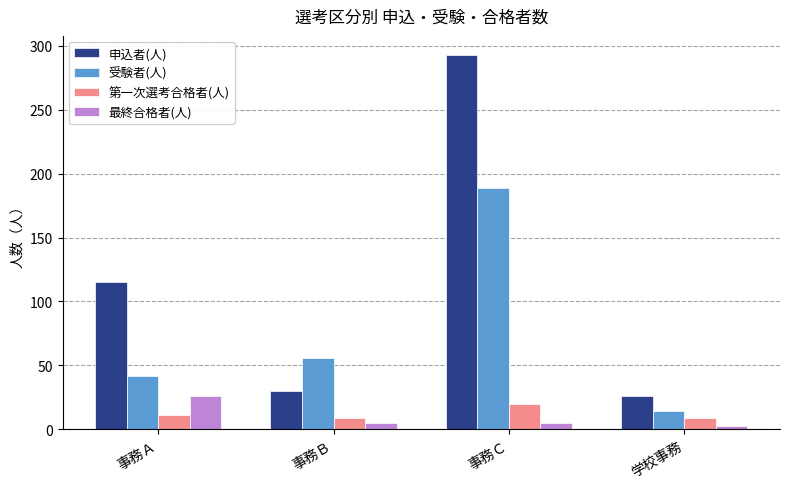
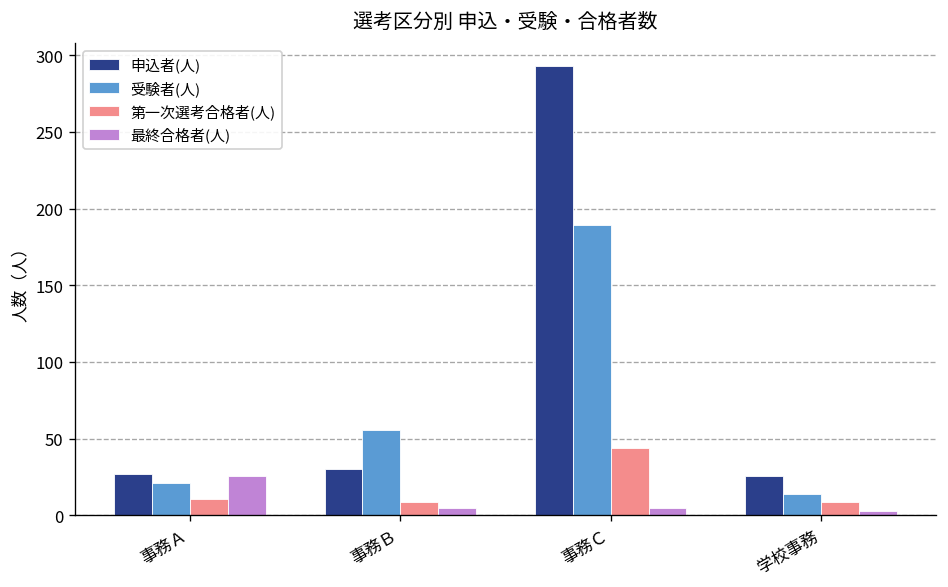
申込者(人), 事務Ａ: 115 -> 27
受験者(人), 事務Ａ: 42 -> 21
第一次選考合格者(人), 事務Ｃ: 20 -> 44
